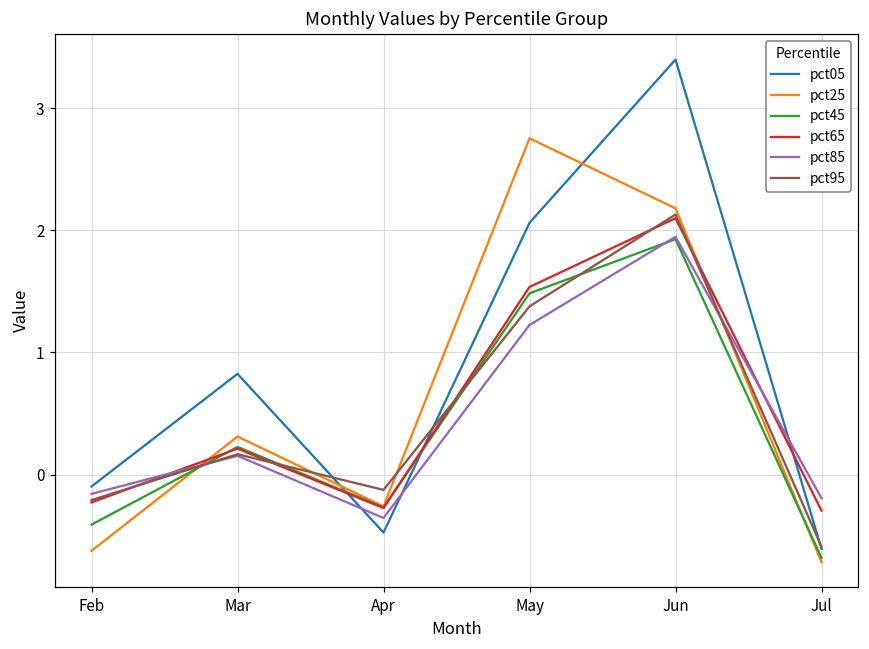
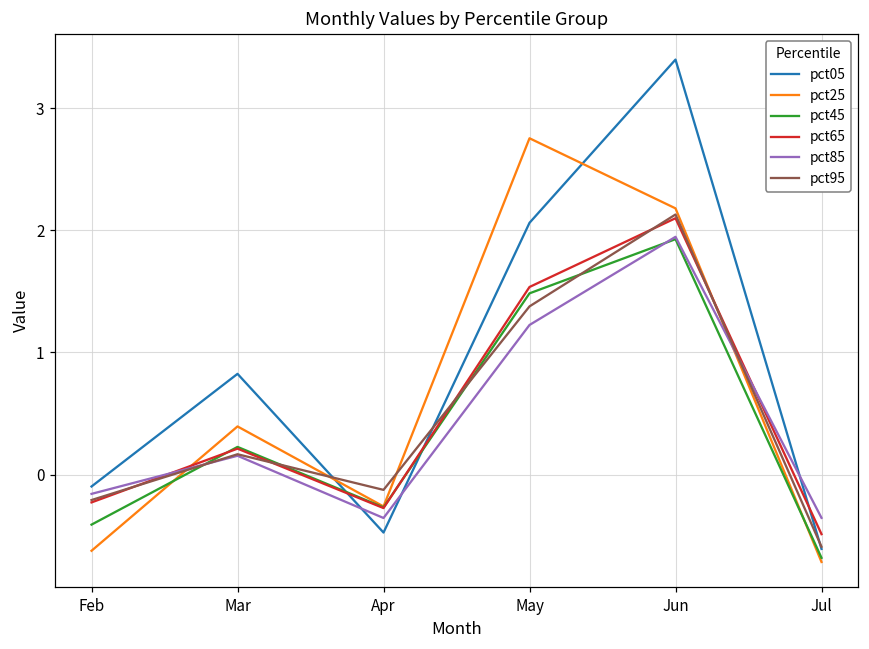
pct25, Mar: 0.31 -> 0.39
pct65, Jul: -0.30 -> -0.49
pct85, Jul: -0.19 -> -0.35
